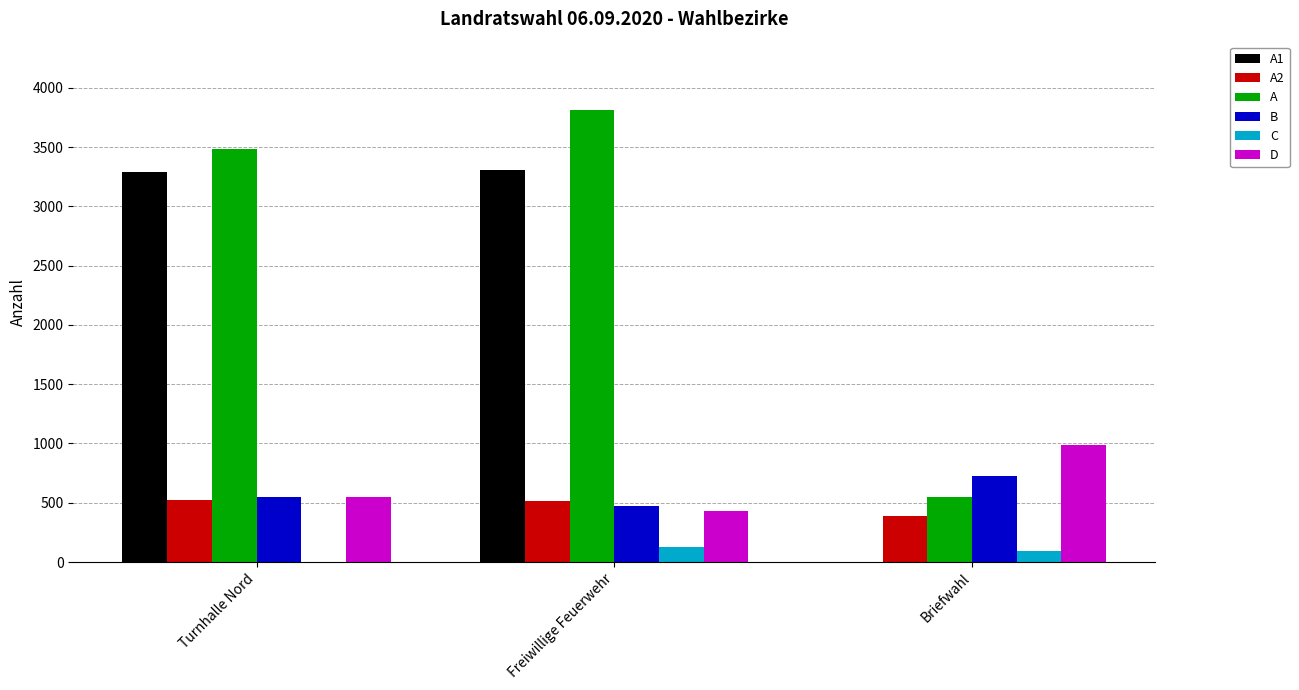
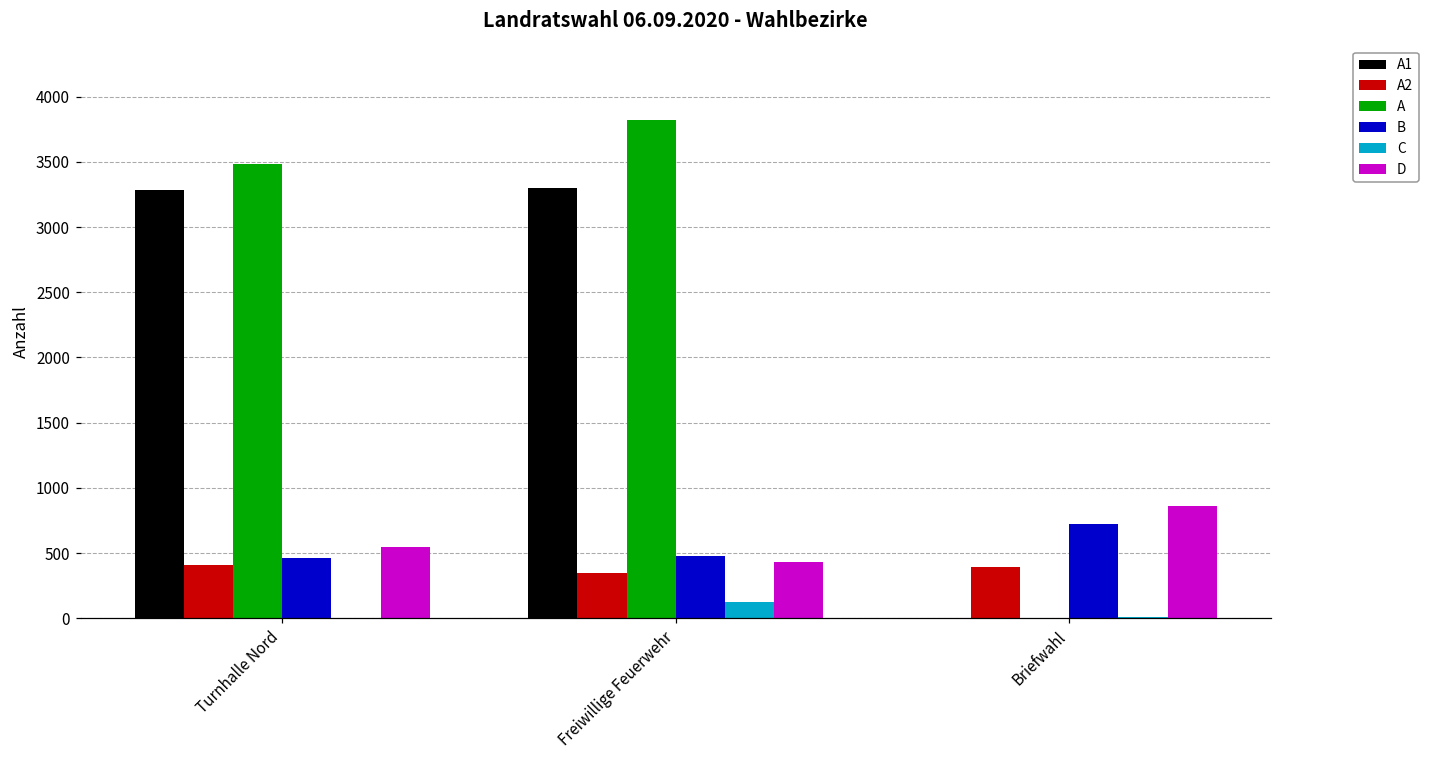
A2, Turnhalle Nord: 530 -> 410
B, Turnhalle Nord: 550 -> 460
A2, Freiwillige Feuerwehr: 510 -> 350
A, Briefwahl: 550 -> 0
C, Briefwahl: 90 -> 10
D, Briefwahl: 990 -> 860
